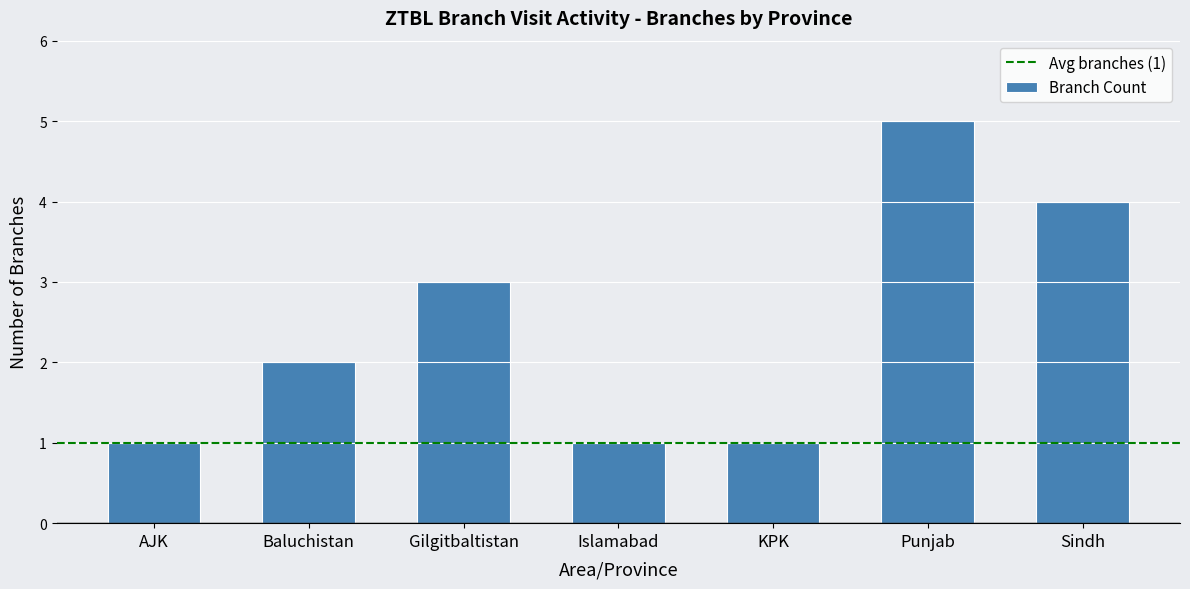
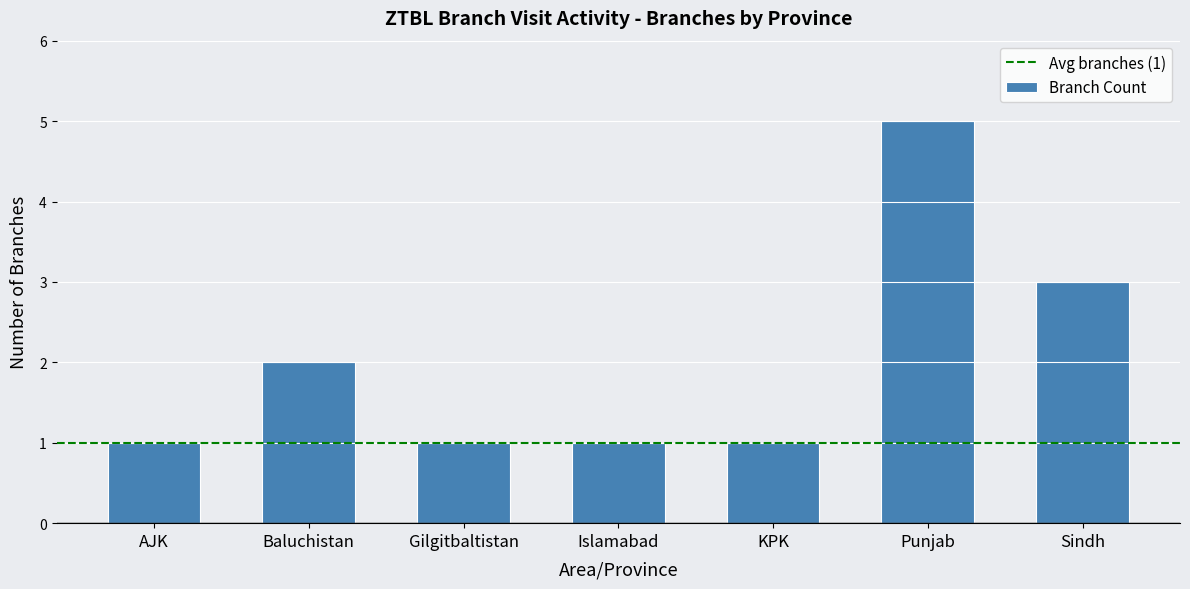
Gilgitbaltistan: 3 -> 1
Sindh: 4 -> 3
